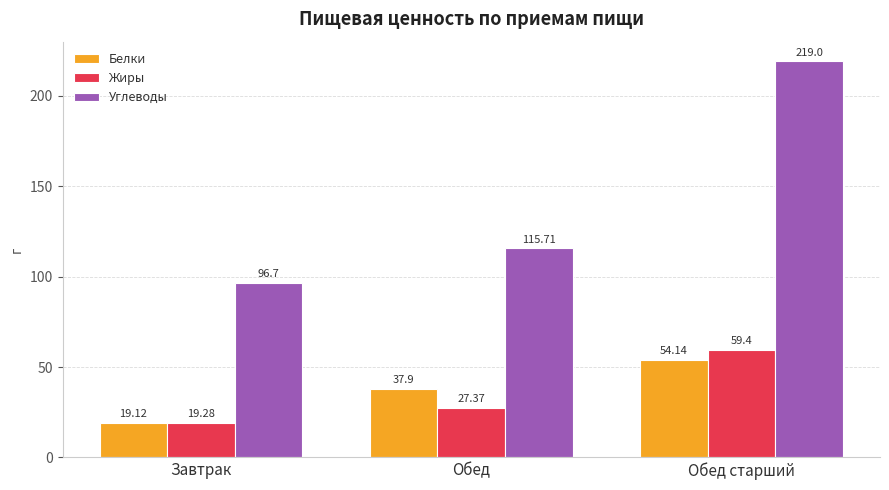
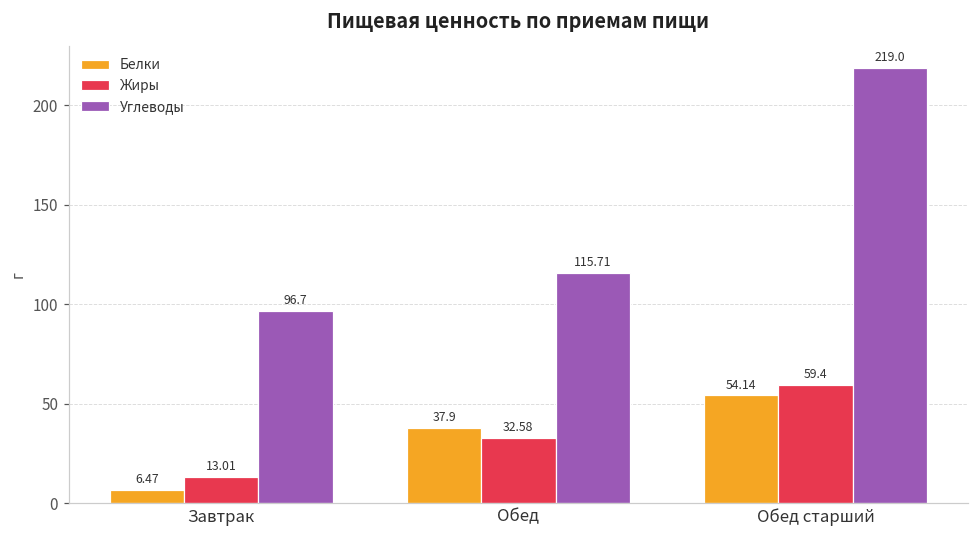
Белки, Завтрак: 19.12 -> 6.47
Жиры, Завтрак: 19.28 -> 13.01
Жиры, Обед: 27.37 -> 32.58
